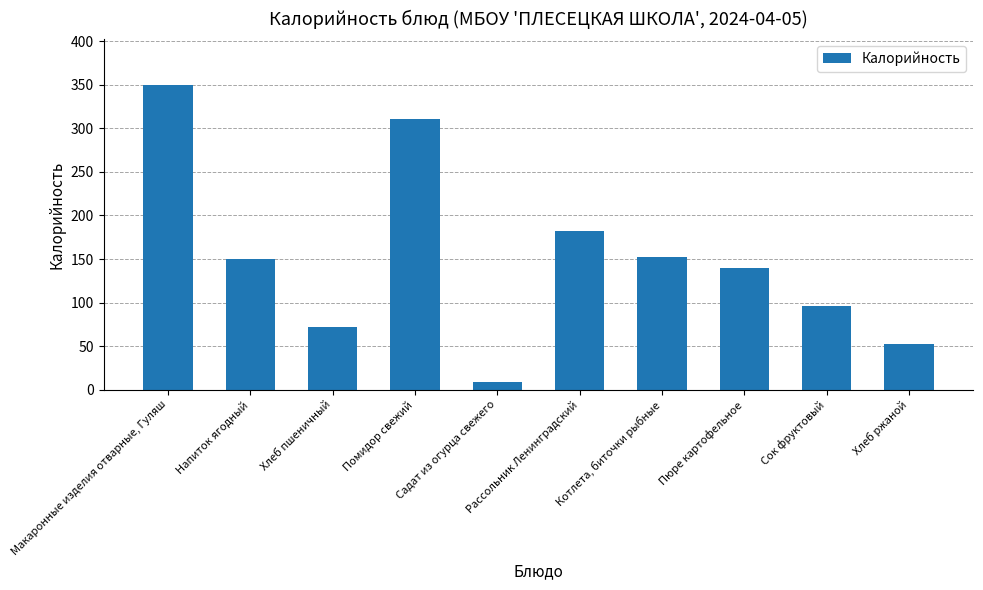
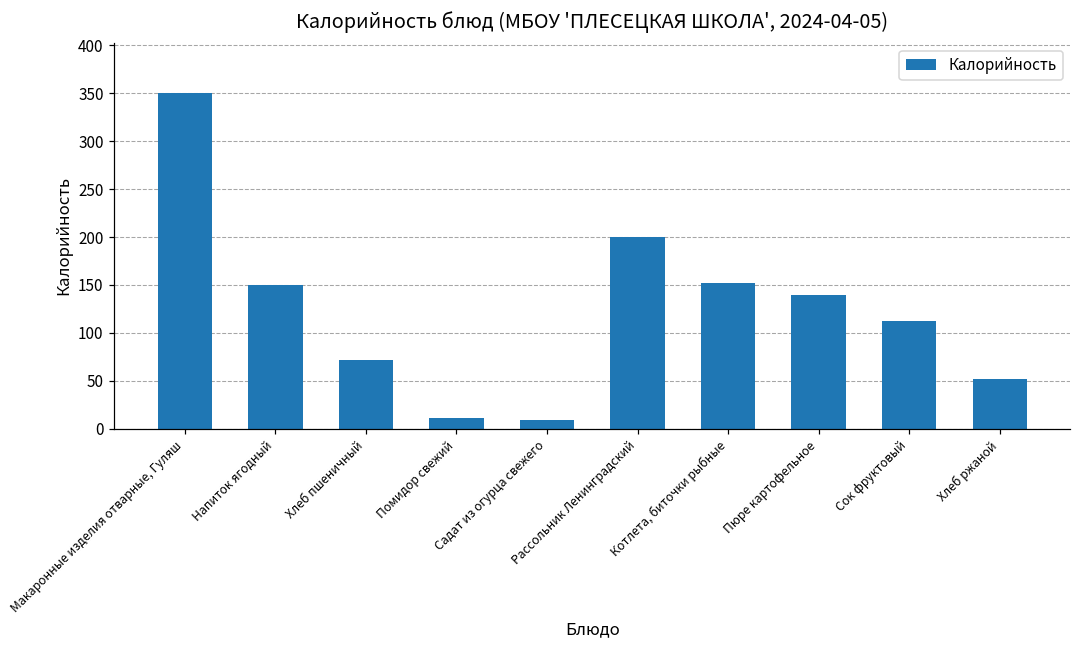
Помидор свежий: 310 -> 10
Рассольник Ленинградский: 180 -> 200
Сок фруктовый: 100 -> 110
